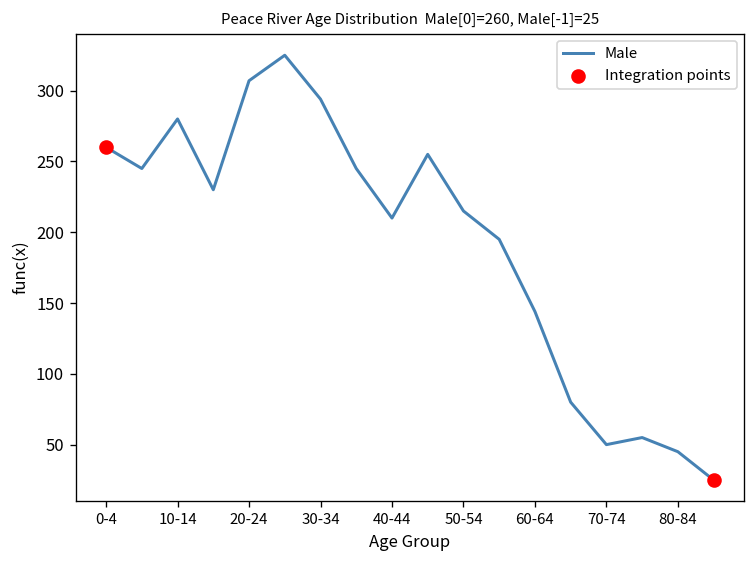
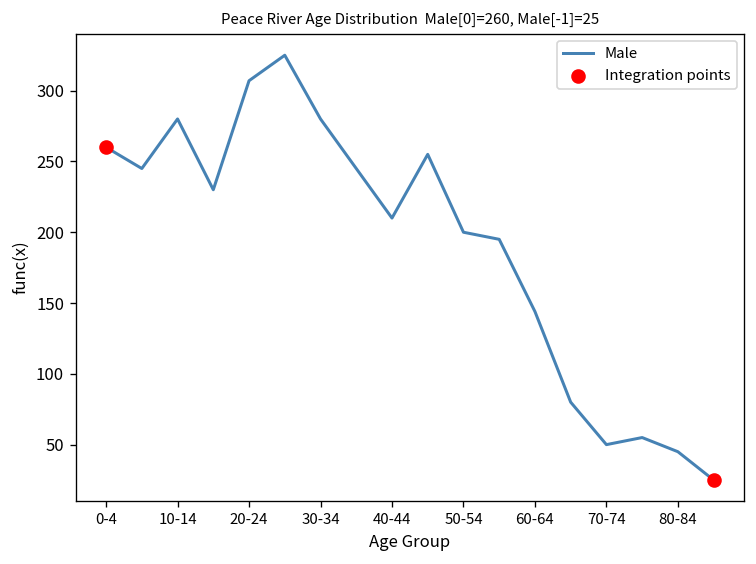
Male, 30-34: 294 -> 280
Male, 50-54: 215 -> 200
